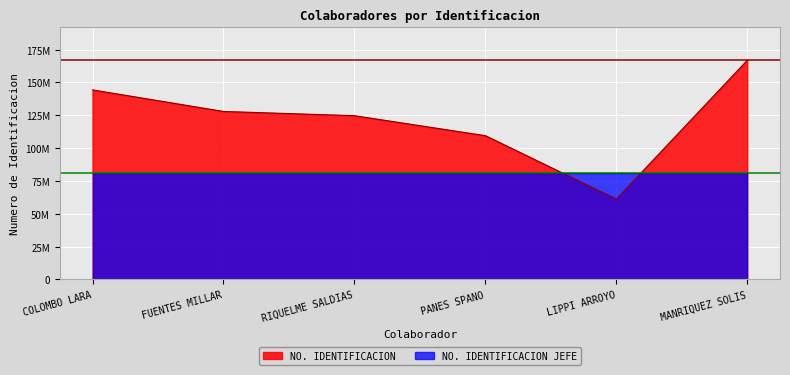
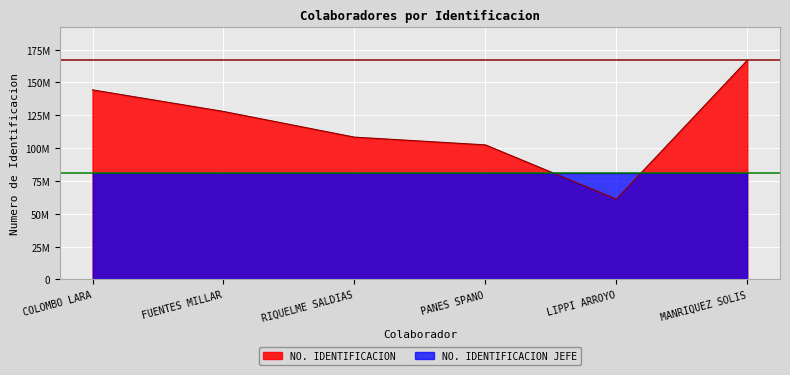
NO. IDENTIFICACION, RIQUELME SALDIAS: 125000000 -> 108000000
NO. IDENTIFICACION, PANES SPANO: 109000000 -> 102000000
